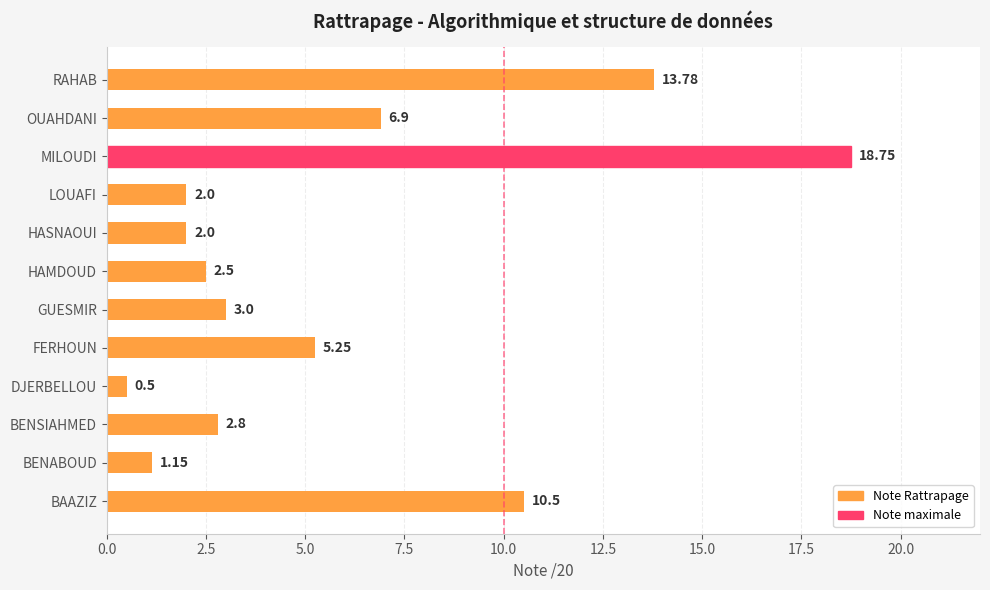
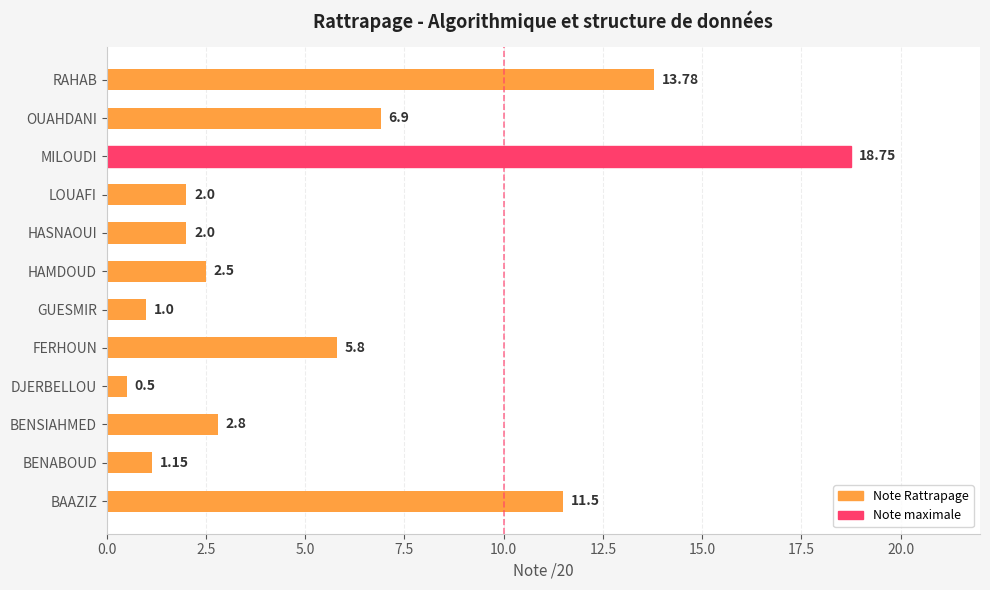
GUESMIR: 3.0 -> 1.0
FERHOUN: 5.25 -> 5.8
BAAZIZ: 10.5 -> 11.5
